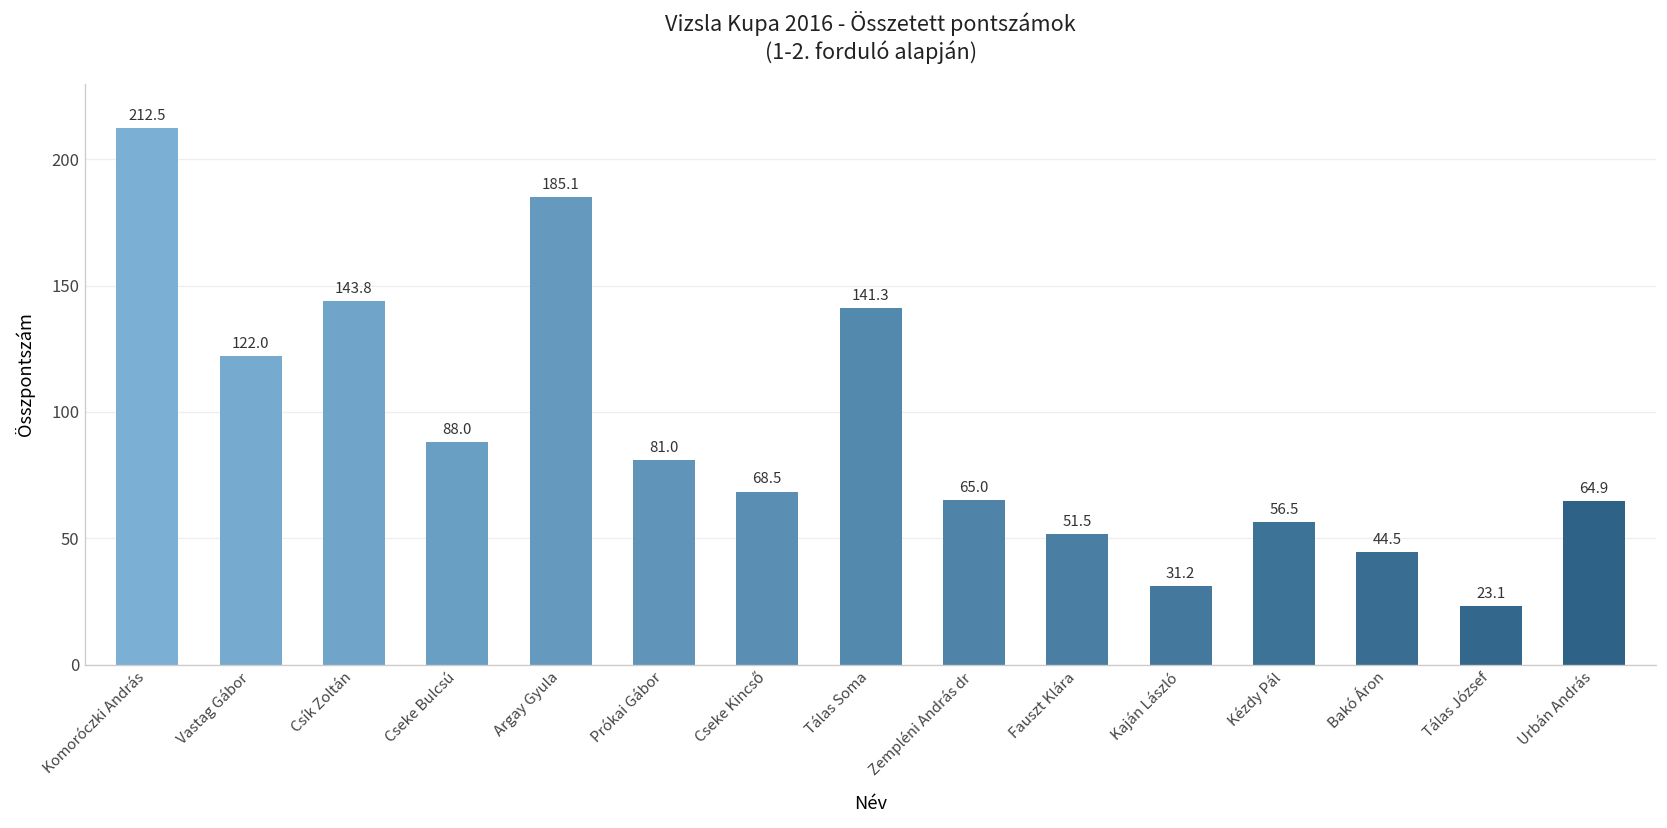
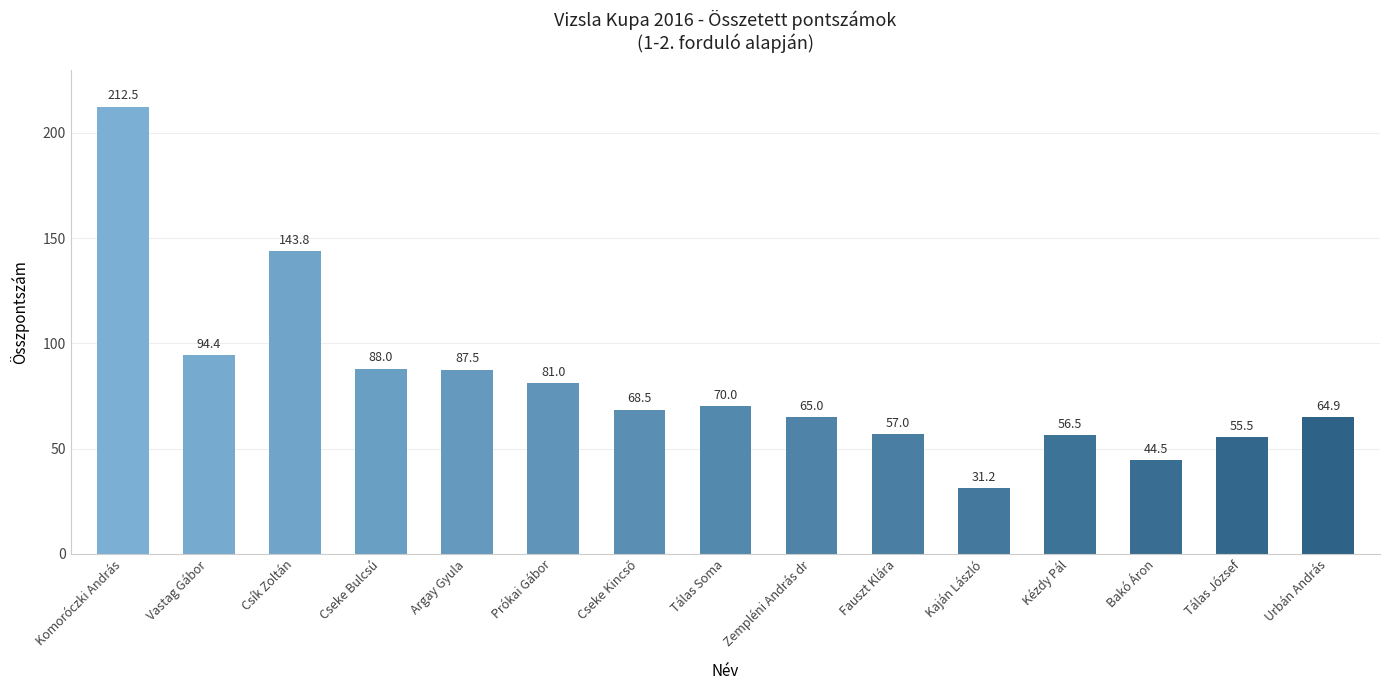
Vastag Gábor: 122.0 -> 94.4
Argay Gyula: 185.1 -> 87.5
Tálas Soma: 141.3 -> 70.0
Fauszt Klára: 51.5 -> 57.0
Tálas József: 23.1 -> 55.5
